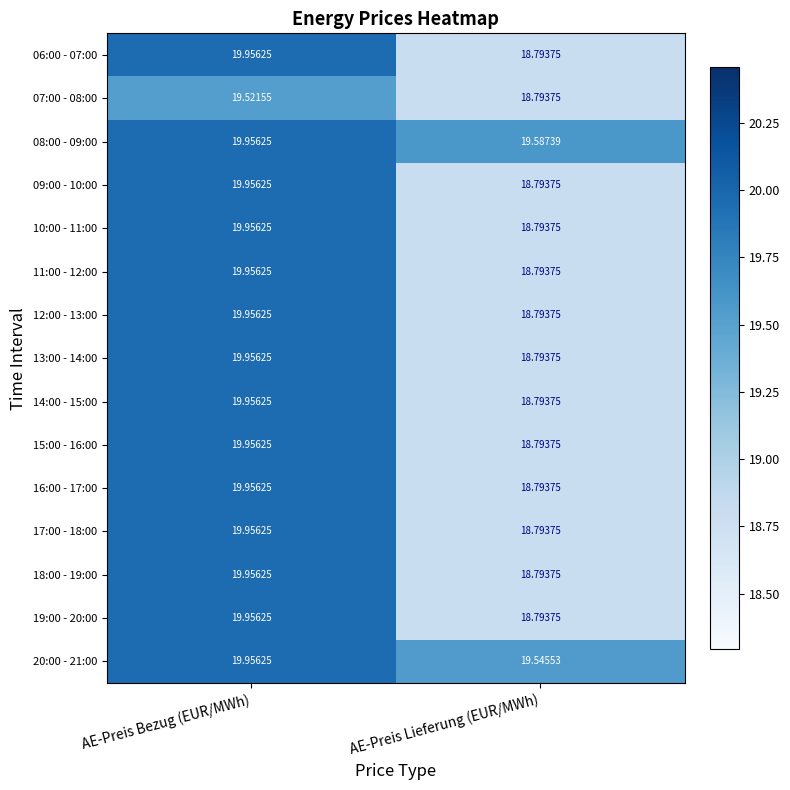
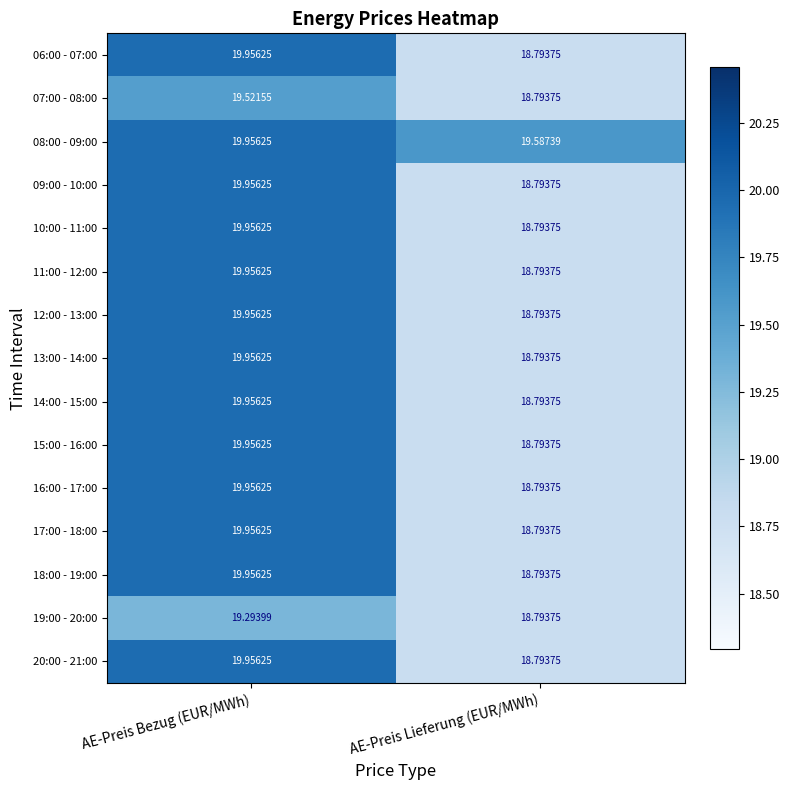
19:00 - 20:00, AE-Preis Bezug (EUR/MWh): 19.95625 -> 19.29399
20:00 - 21:00, AE-Preis Lieferung (EUR/MWh): 19.54553 -> 18.79375
